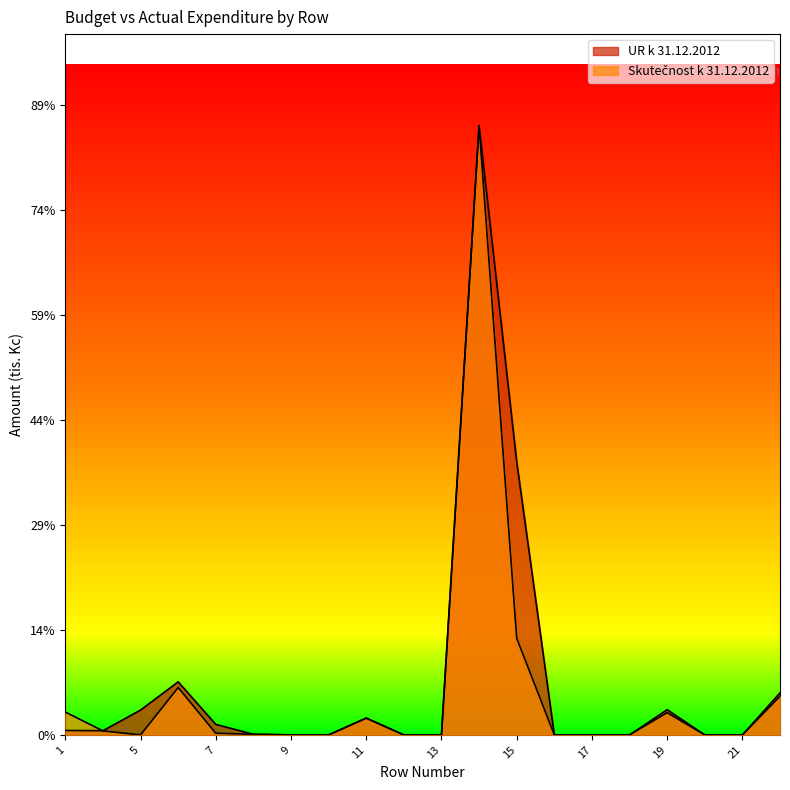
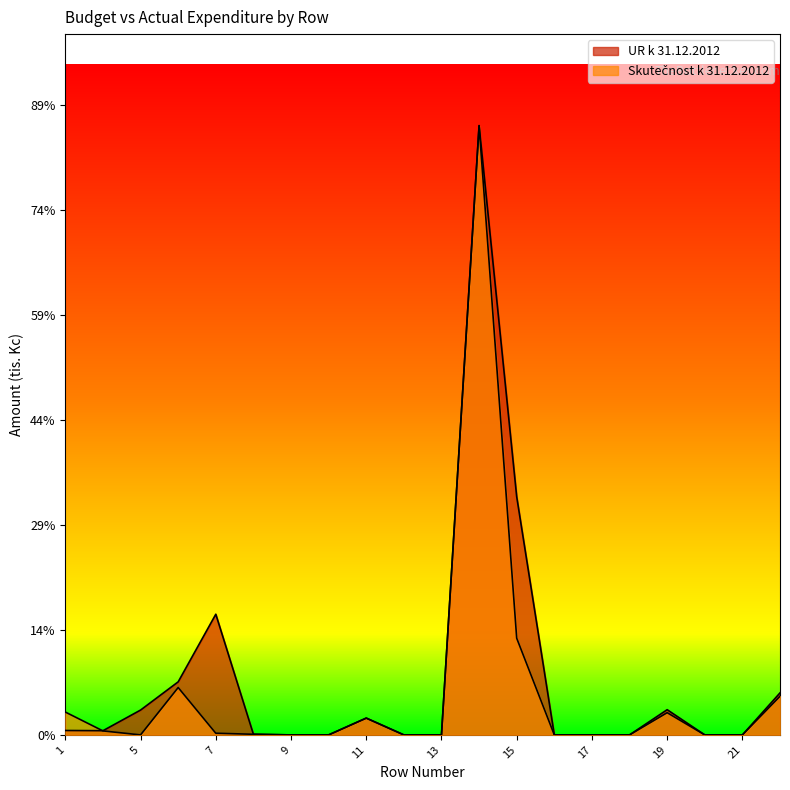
UR k 31.12.2012, 7: 1% -> 17%
UR k 31.12.2012, 15: 39% -> 34%
